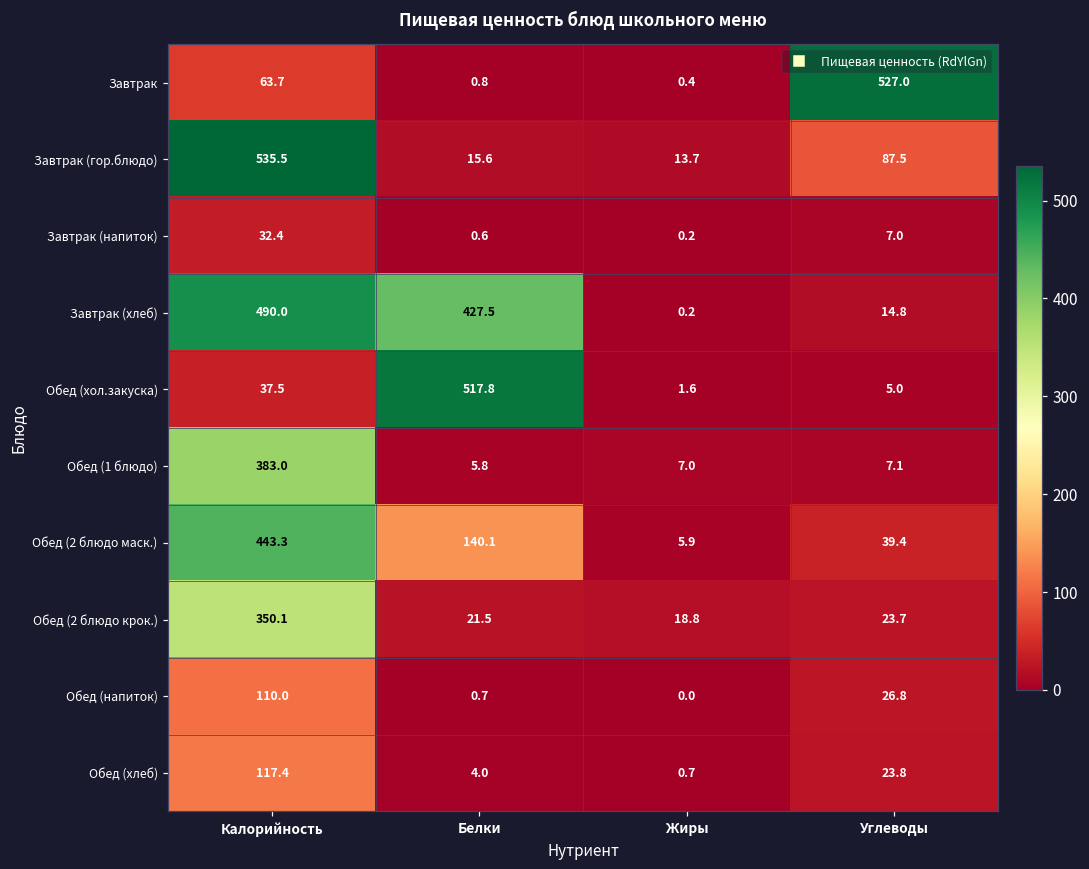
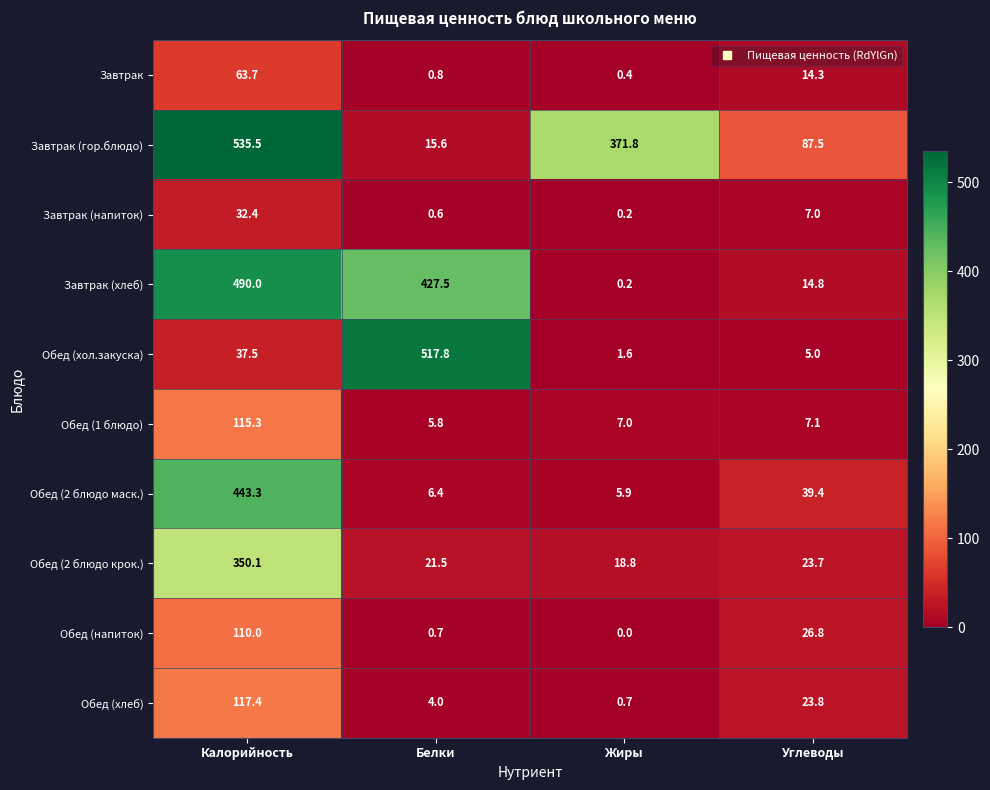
Завтрак, Углеводы: 527.0 -> 14.3
Завтрак (гор.блюдо), Жиры: 13.7 -> 371.8
Обед (1 блюдо), Калорийность: 383.0 -> 115.3
Обед (2 блюдо маск.), Белки: 140.1 -> 6.4
